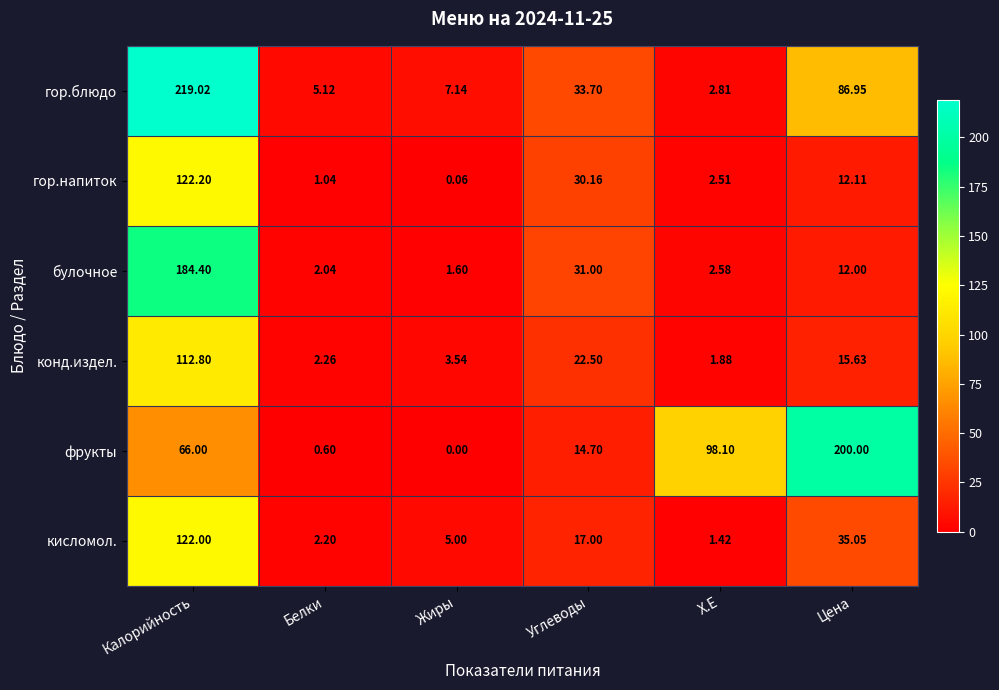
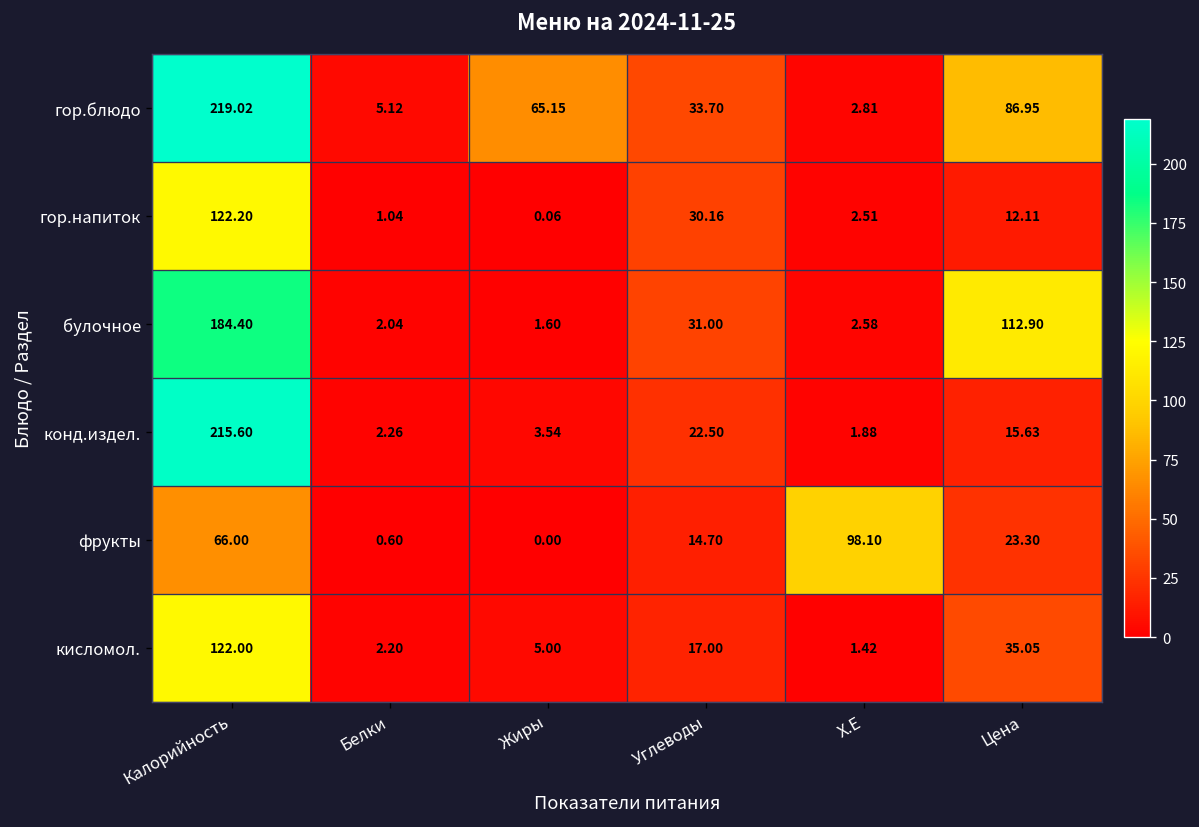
гор.блюдо, Жиры: 7.14 -> 65.15
булочное, Цена: 12.00 -> 112.90
конд.издел., Калорийность: 112.80 -> 215.60
фрукты, Цена: 200.00 -> 23.30
